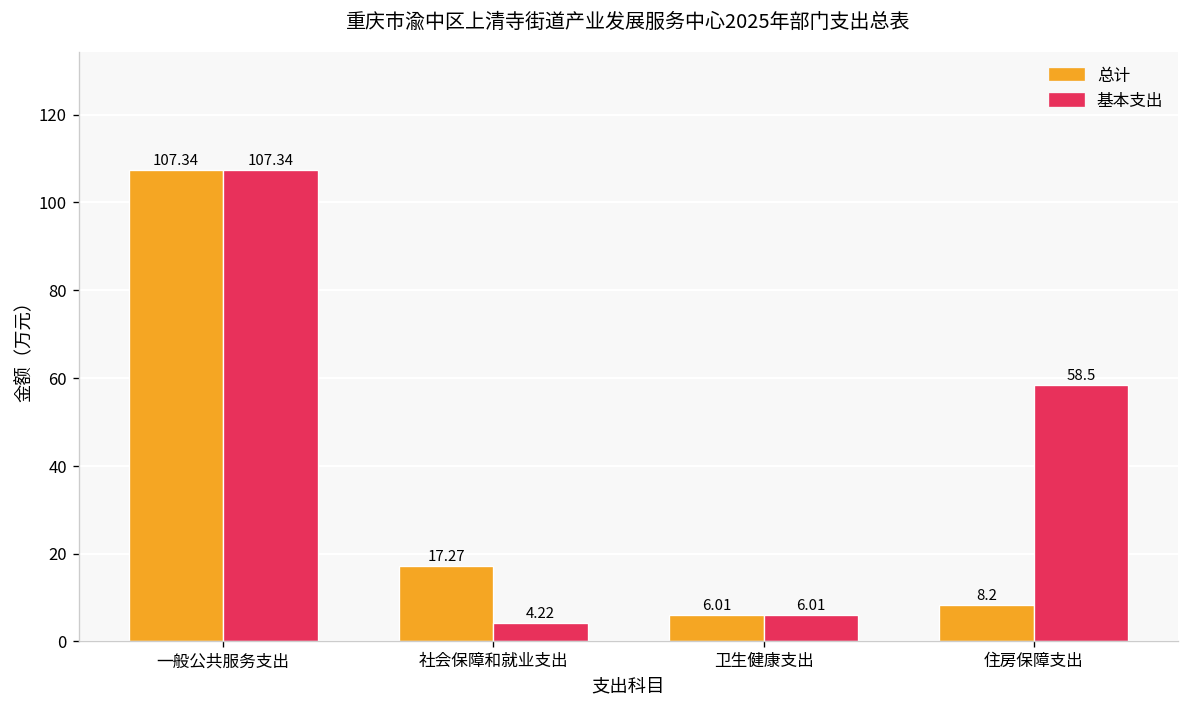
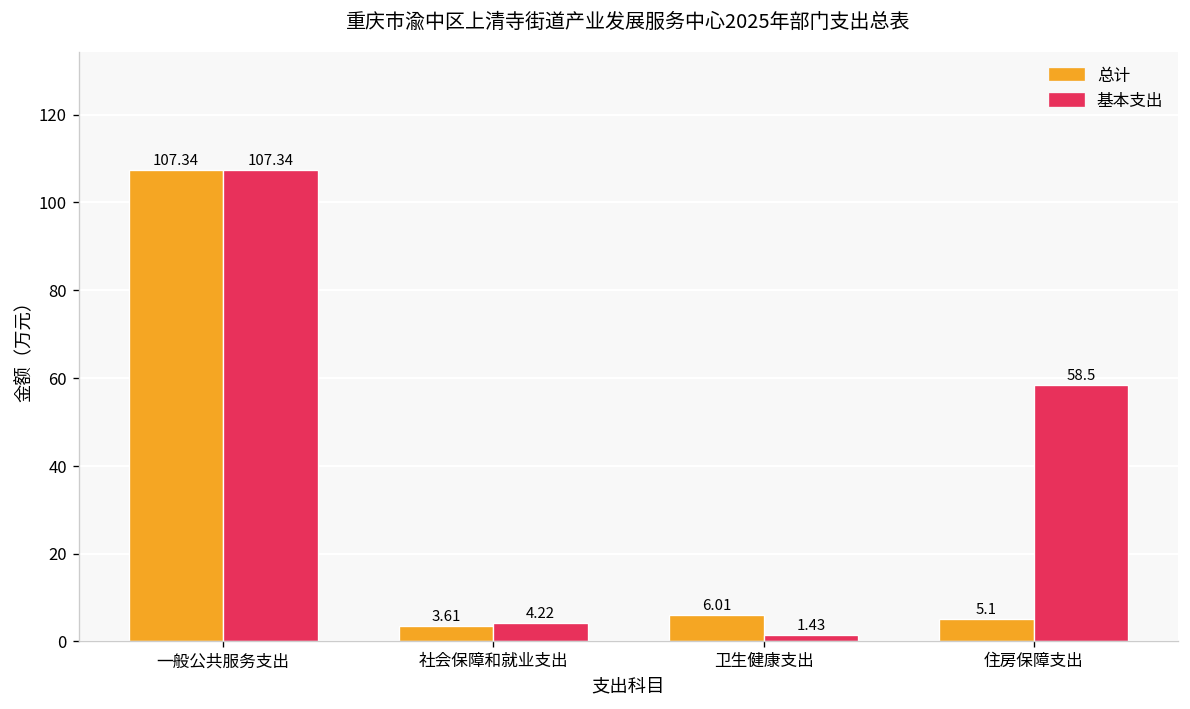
总计, 社会保障和就业支出: 17.27 -> 3.61
基本支出, 卫生健康支出: 6.01 -> 1.43
总计, 住房保障支出: 8.2 -> 5.1
